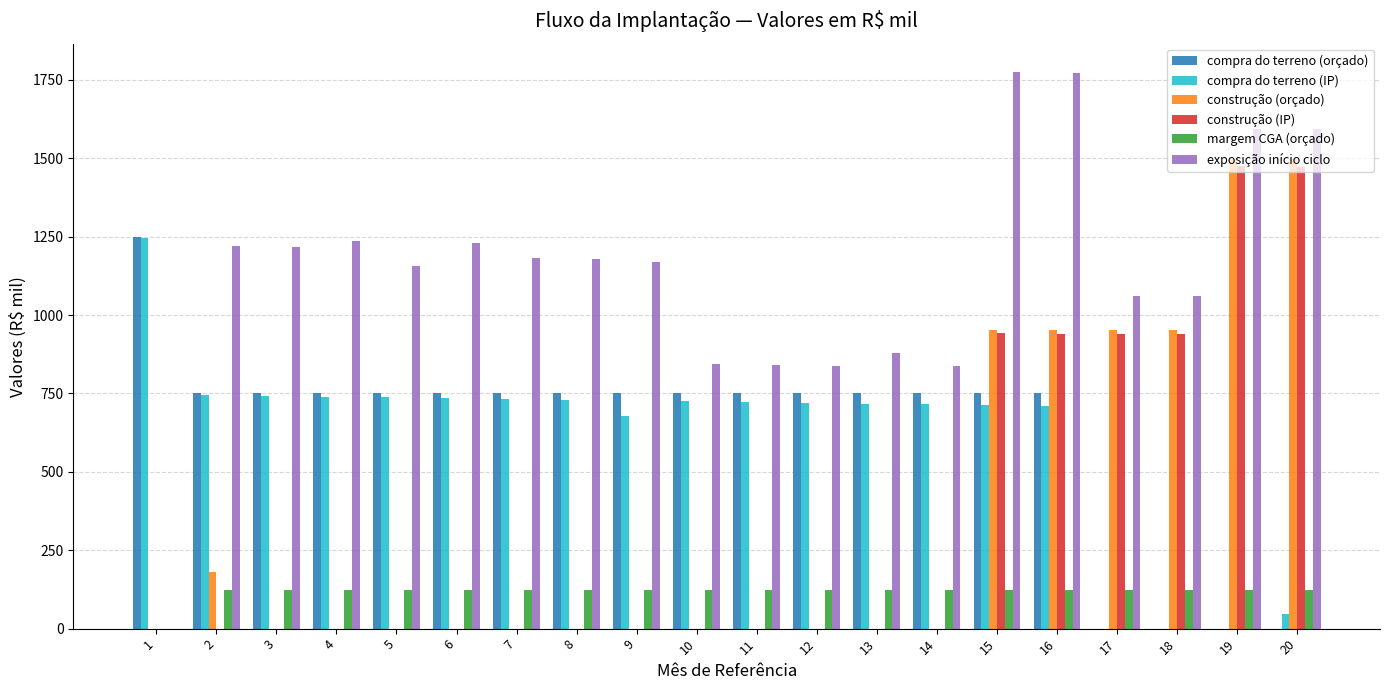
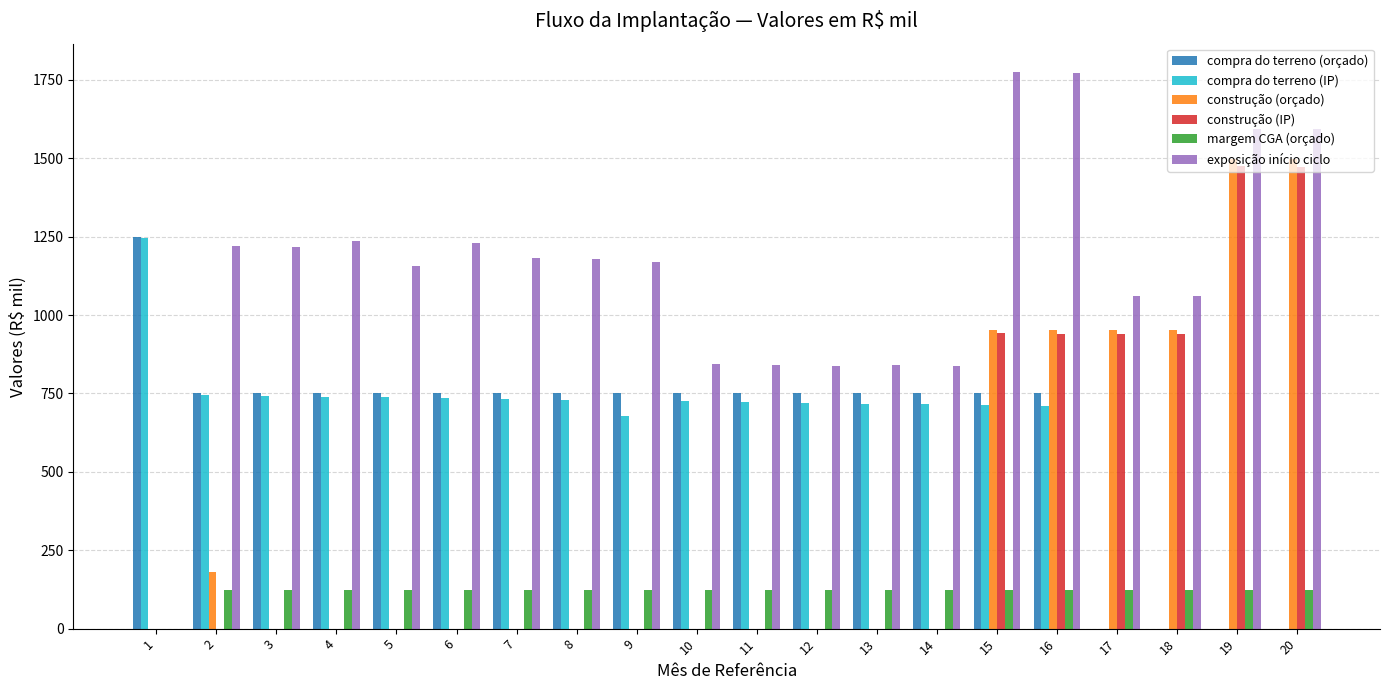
exposição início ciclo, 13: 880 -> 840
compra do terreno (IP), 20: 50 -> 0
